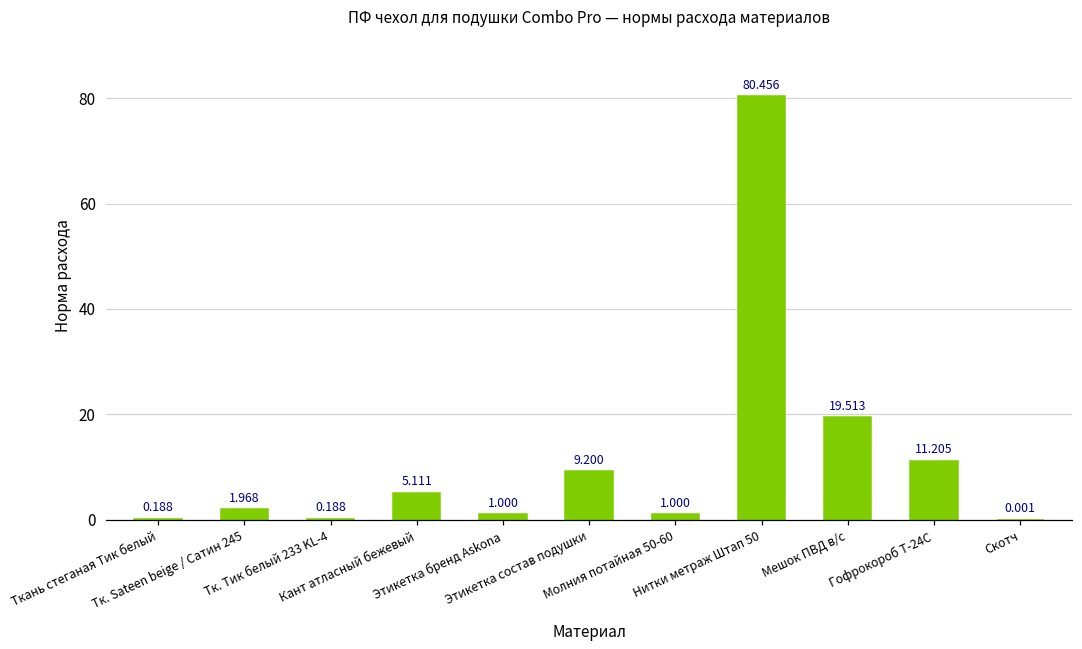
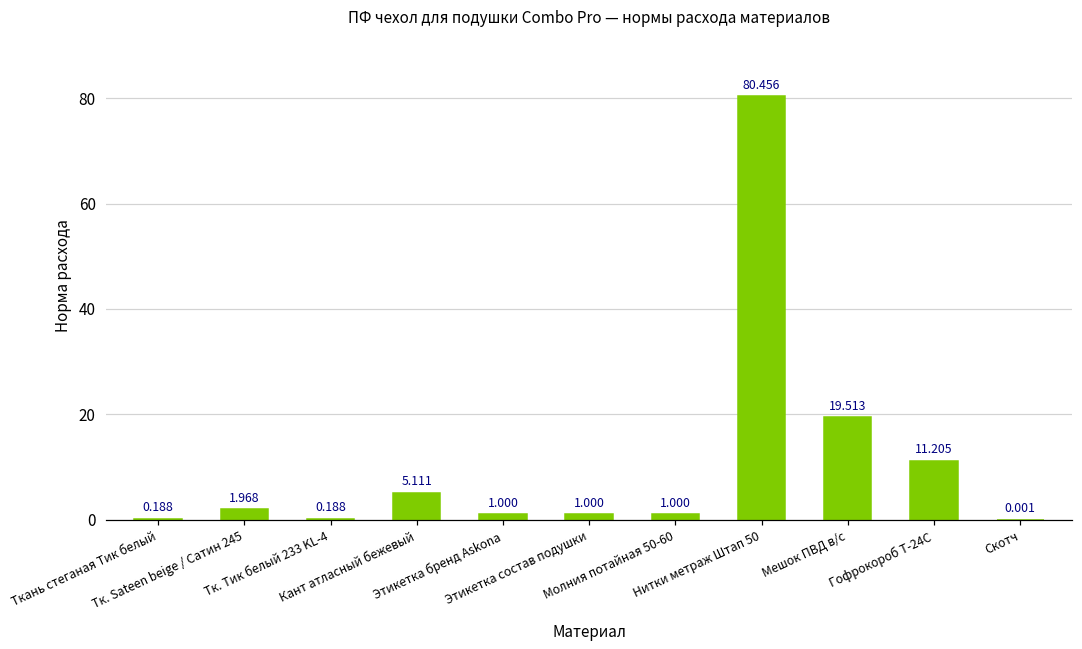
Этикетка состав подушки: 9.200 -> 1.000
